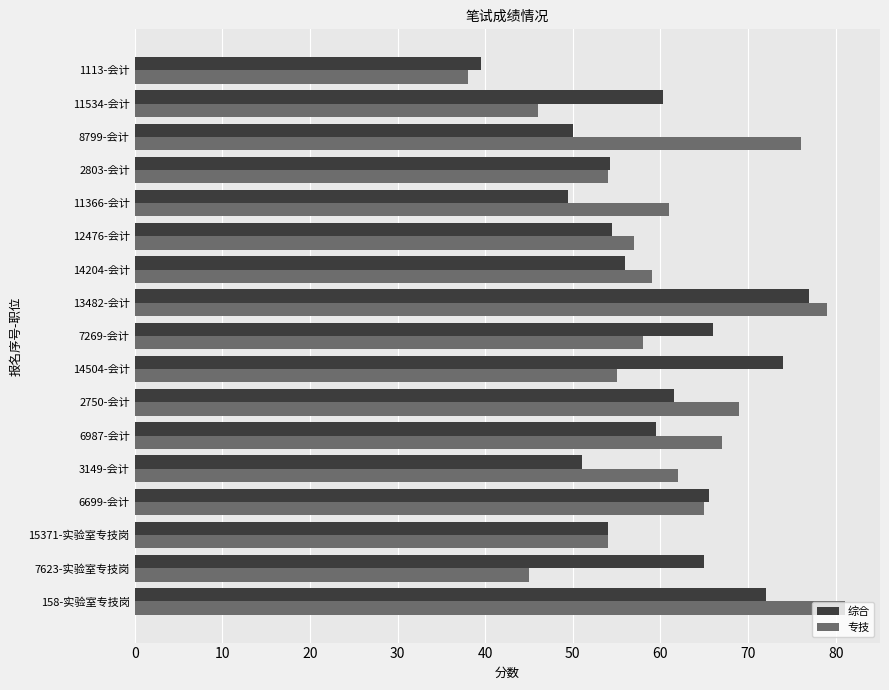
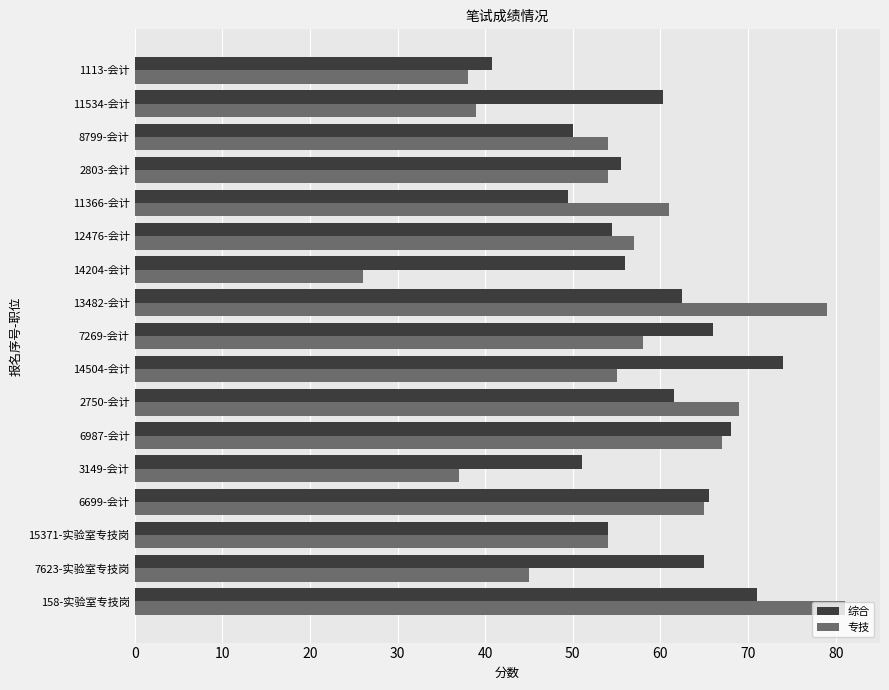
综合, 1113-会计: 40 -> 41
专技, 11534-会计: 46 -> 39
专技, 8799-会计: 76 -> 54
综合, 2803-会计: 54 -> 56
专技, 14204-会计: 59 -> 26
综合, 13482-会计: 77 -> 63
综合, 6987-会计: 60 -> 68
专技, 3149-会计: 62 -> 37
综合, 158-实验室专技岗: 72 -> 71
